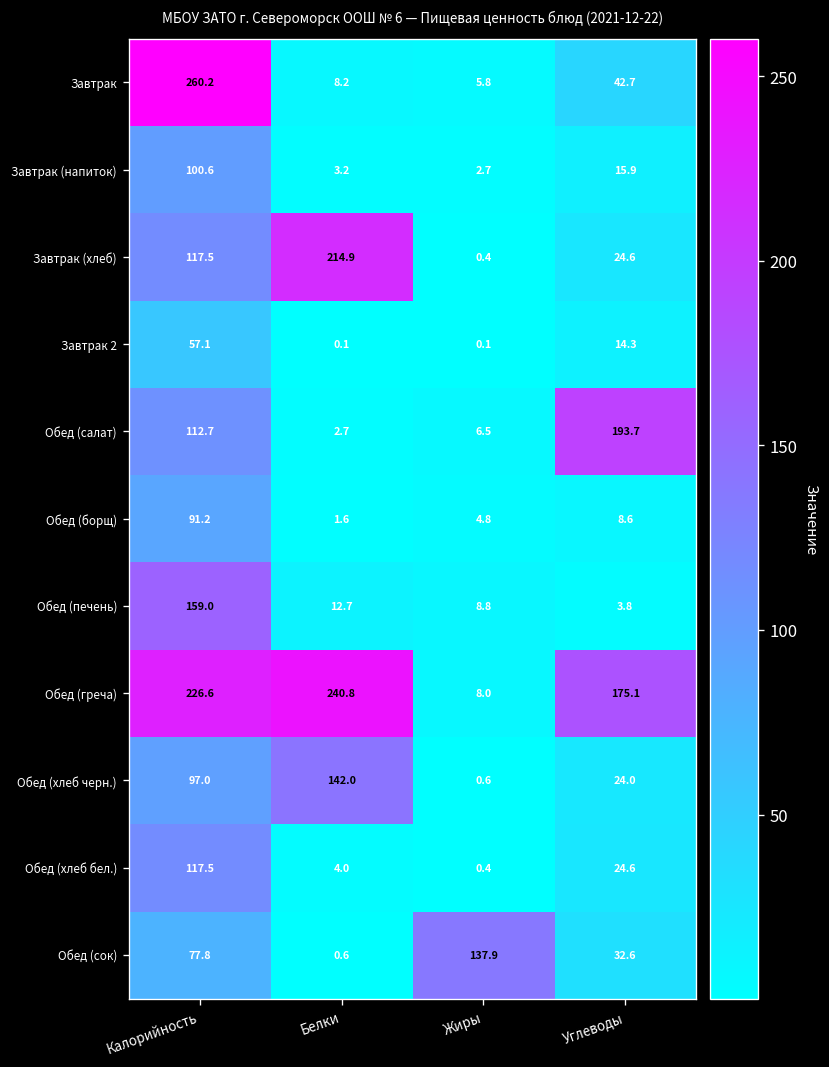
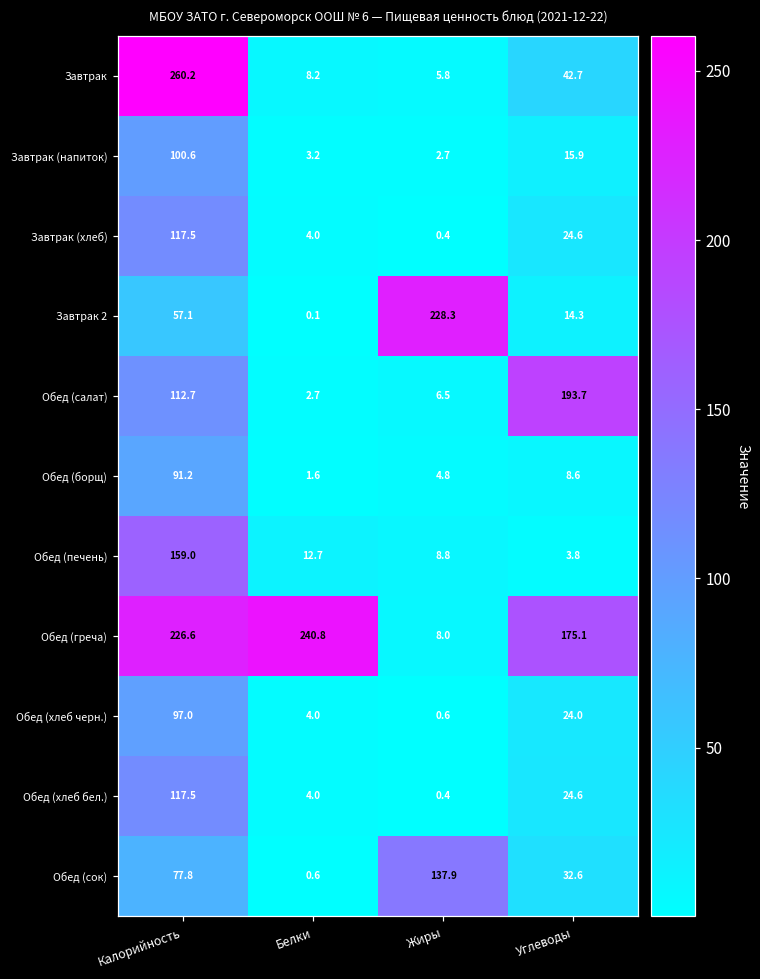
Завтрак (хлеб), Белки: 214.9 -> 4.0
Завтрак 2, Жиры: 0.1 -> 228.3
Обед (хлеб черн.), Белки: 142.0 -> 4.0
